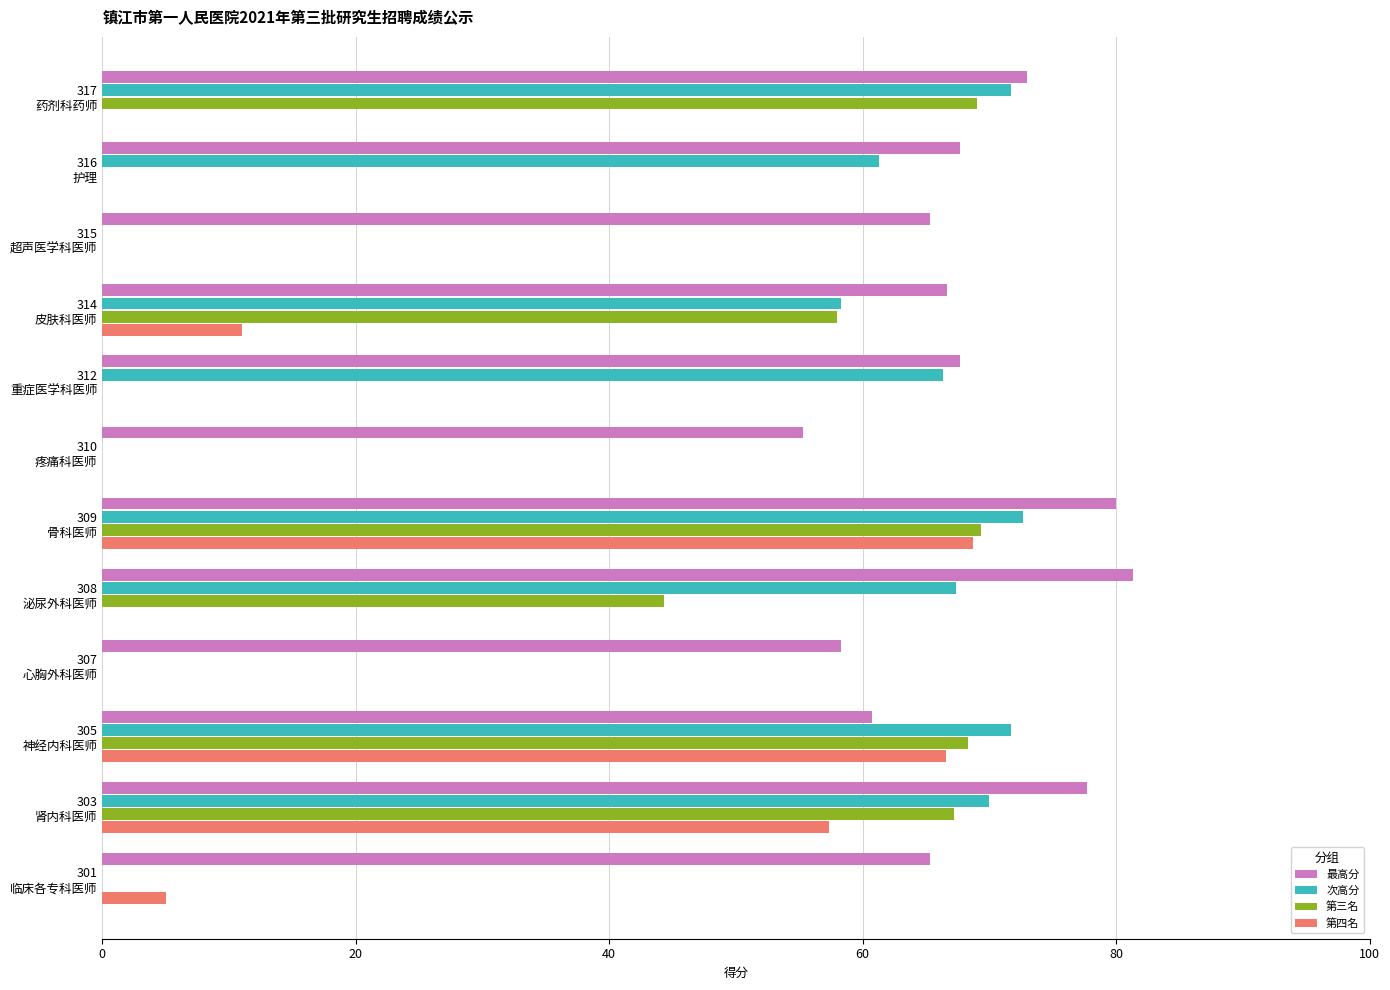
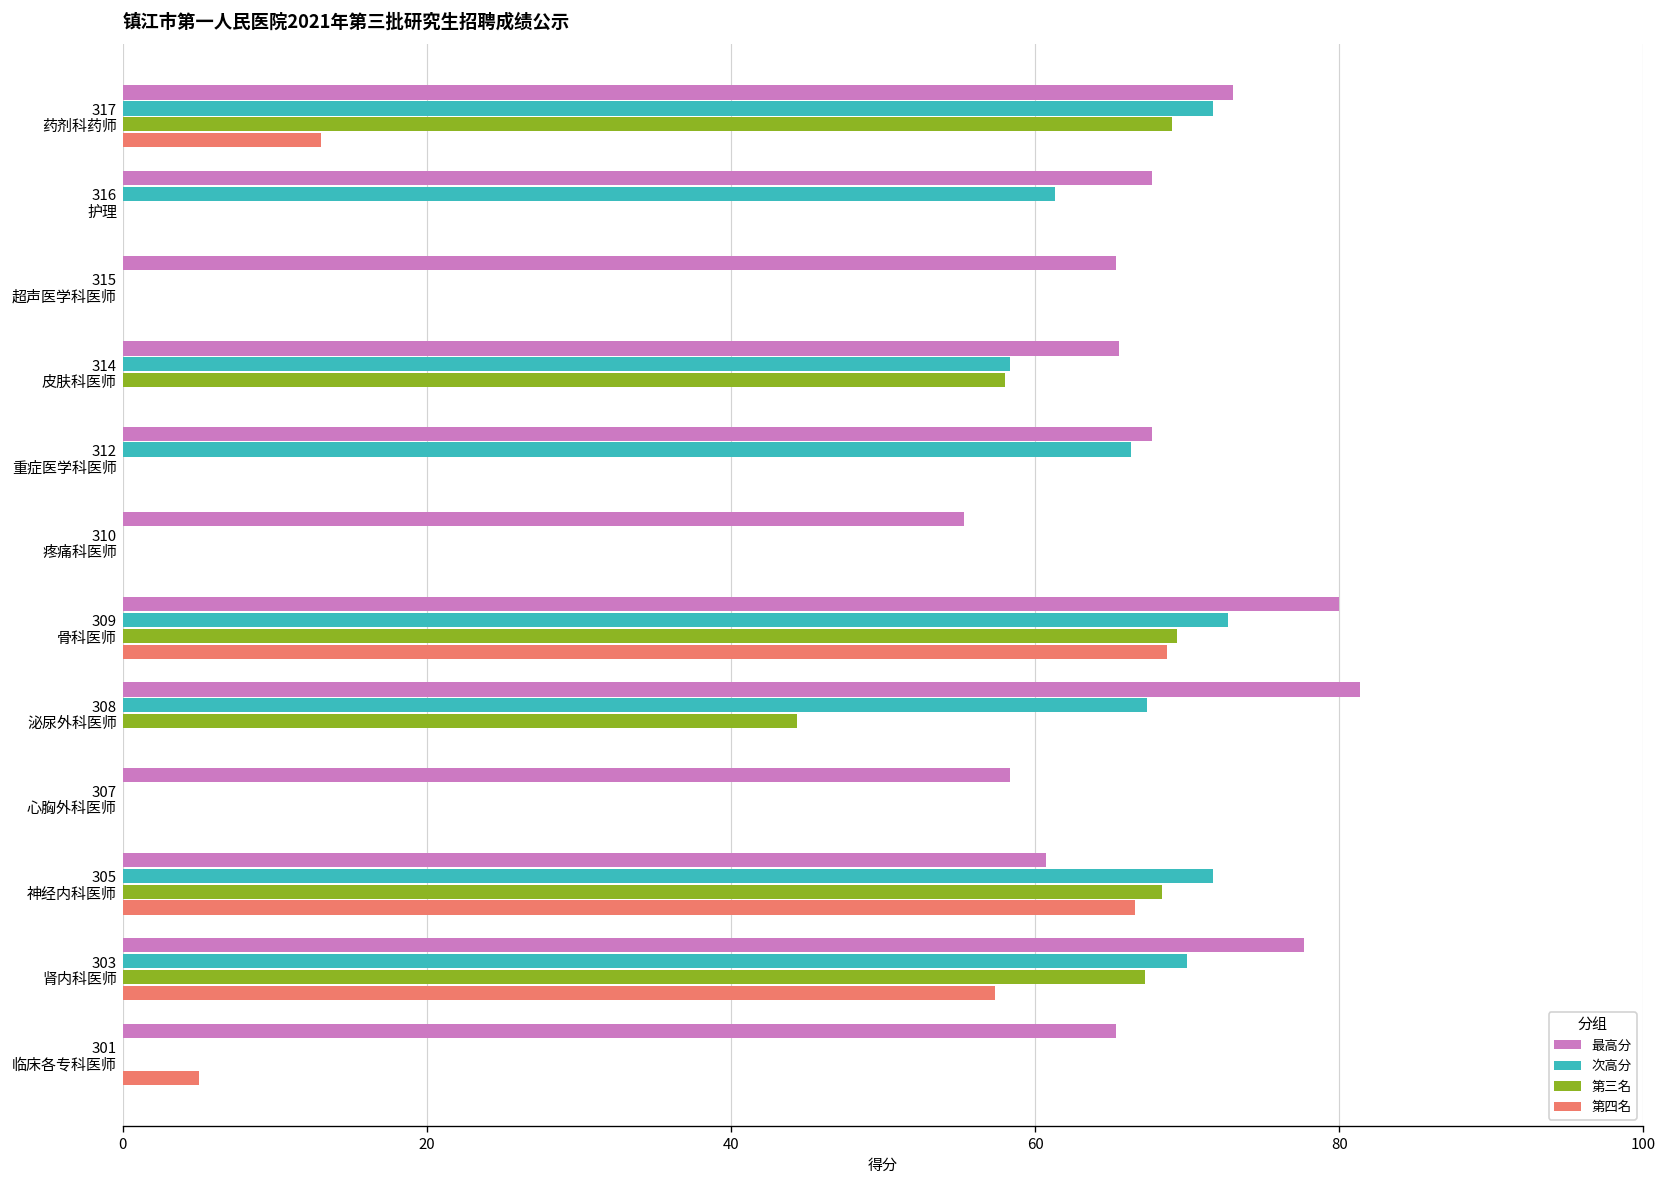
第四名, 317 药剂科药师: 0 -> 13
最高分, 314 皮肤科医师: 66.7 -> 65.5
第四名, 314 皮肤科医师: 11 -> 0
